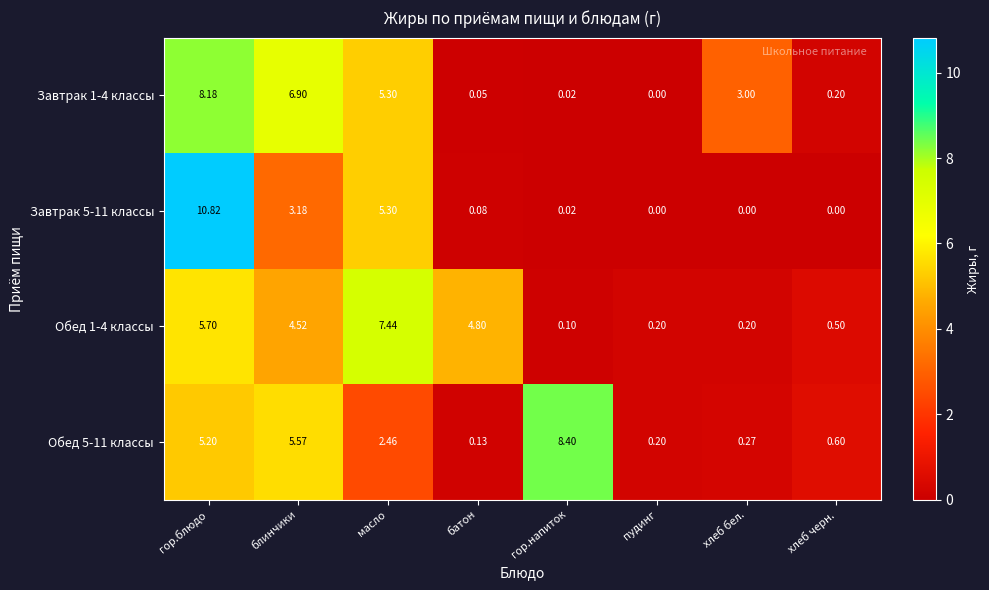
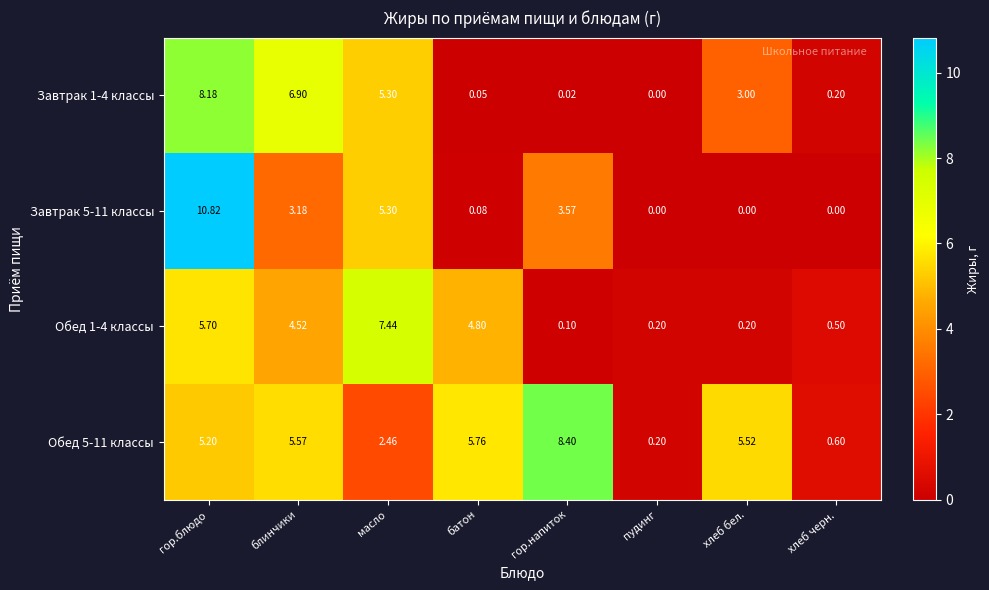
Завтрак 5-11 классы, гор.напиток: 0.02 -> 3.57
Обед 5-11 классы, батон: 0.13 -> 5.76
Обед 5-11 классы, хлеб бел.: 0.27 -> 5.52
